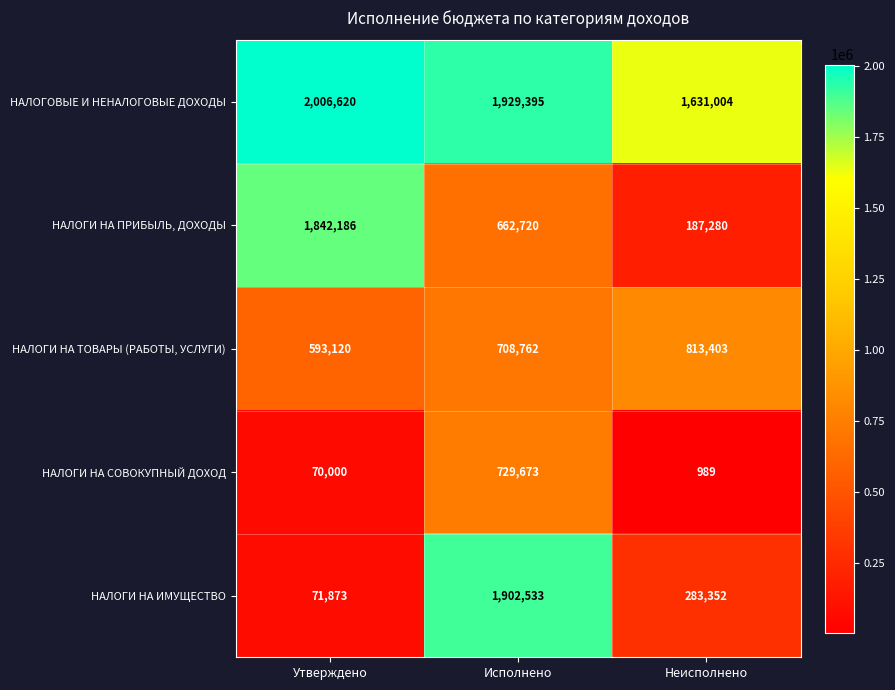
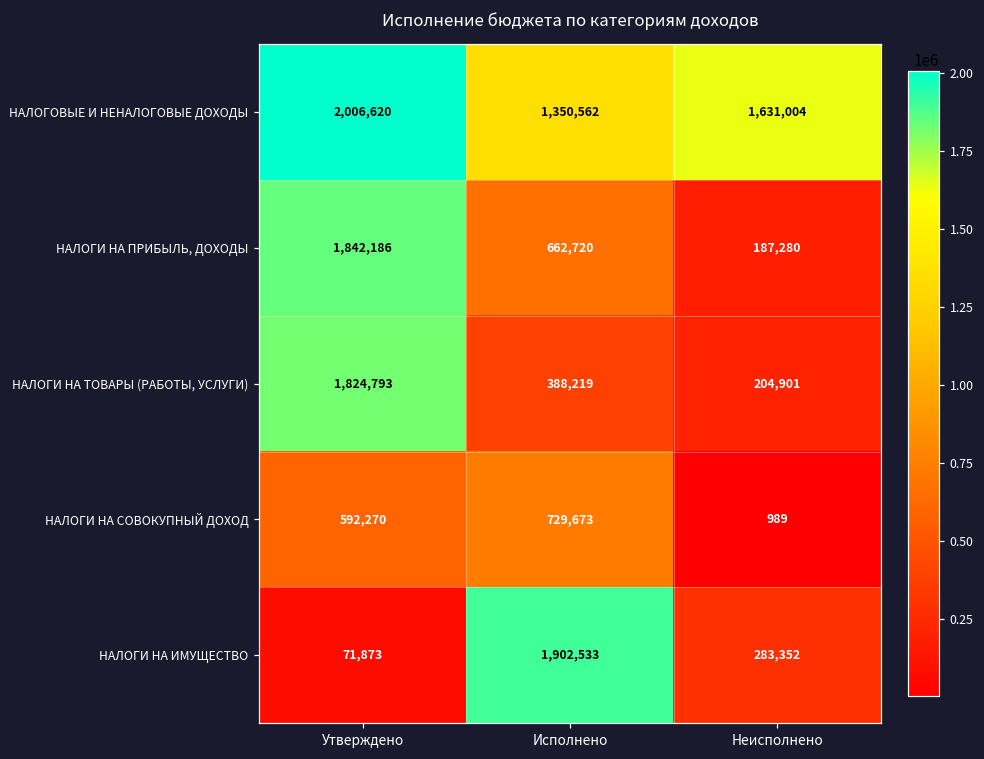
НАЛОГОВЫЕ И НЕНАЛОГОВЫЕ ДОХОДЫ, Исполнено: 1,929,395 -> 1,350,562
НАЛОГИ НА ТОВАРЫ (РАБОТЫ, УСЛУГИ), Утверждено: 593,120 -> 1,824,793
НАЛОГИ НА ТОВАРЫ (РАБОТЫ, УСЛУГИ), Исполнено: 708,762 -> 388,219
НАЛОГИ НА ТОВАРЫ (РАБОТЫ, УСЛУГИ), Неисполнено: 813,403 -> 204,901
НАЛОГИ НА СОВОКУПНЫЙ ДОХОД, Утверждено: 70,000 -> 592,270
